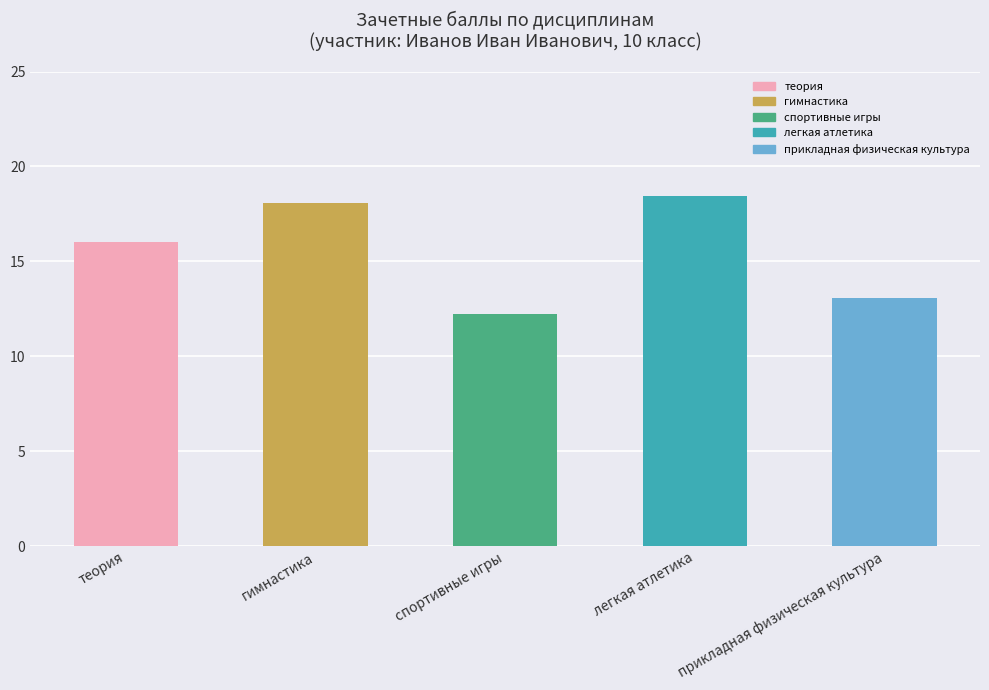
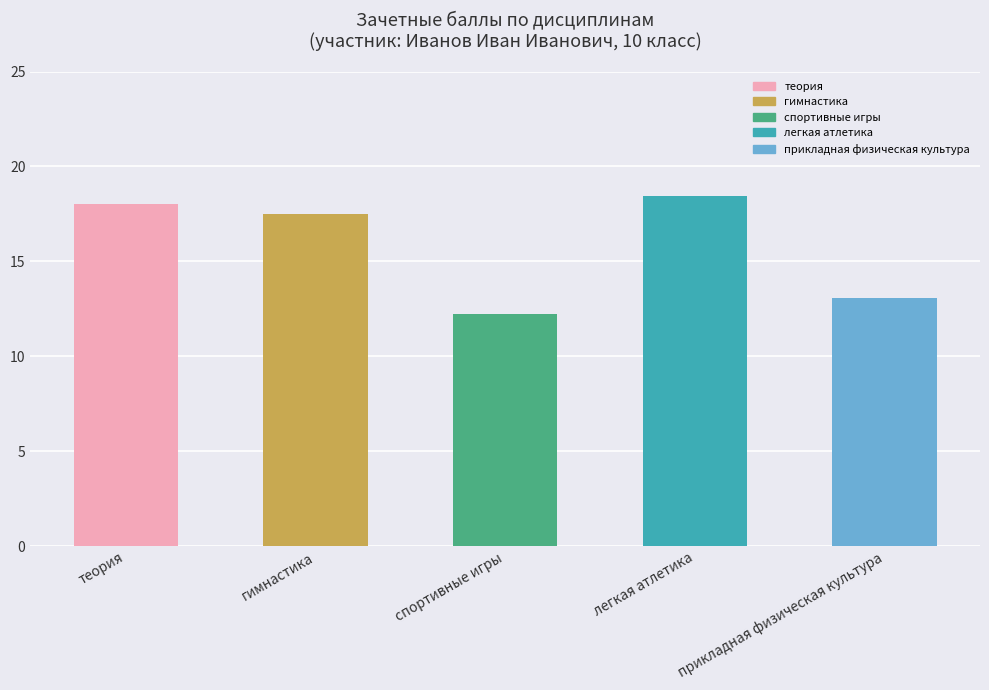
теория: 16 -> 18
гимнастика: 18.1 -> 17.5
